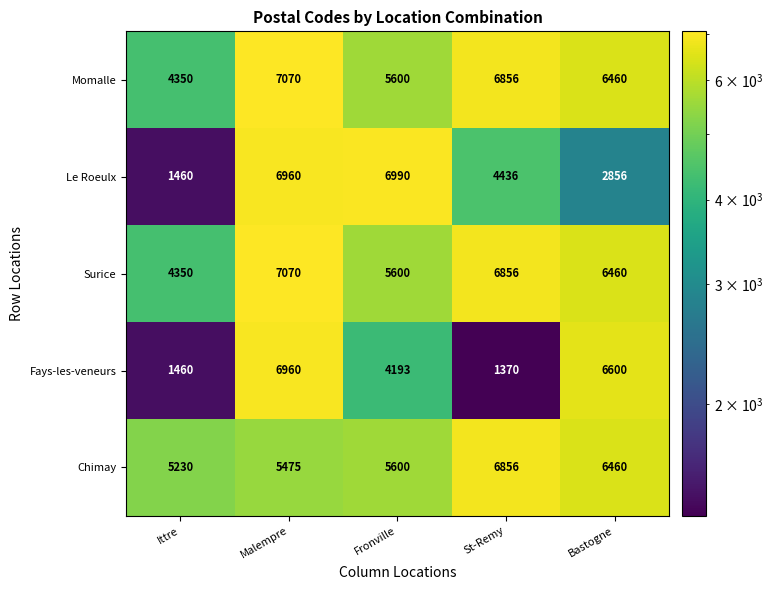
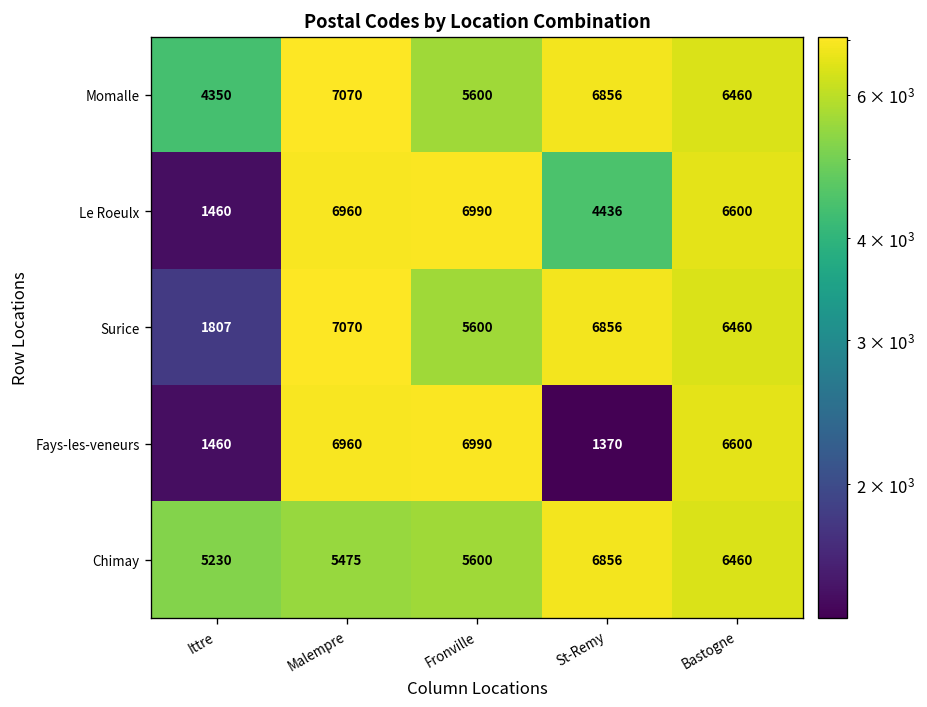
Le Roeulx, Bastogne: 2856 -> 6600
Surice, Ittre: 4350 -> 1807
Fays-les-veneurs, Fronville: 4193 -> 6990
